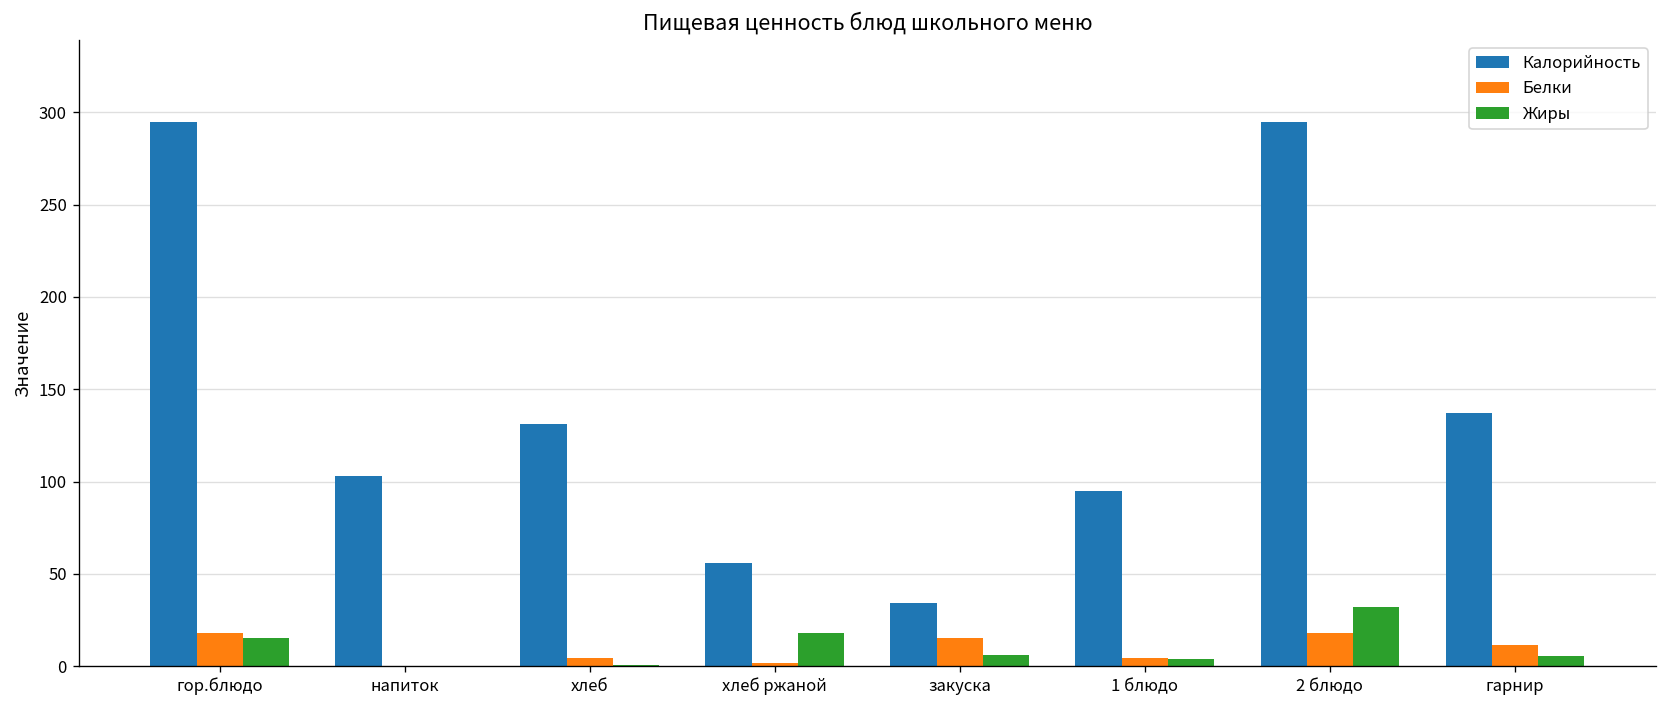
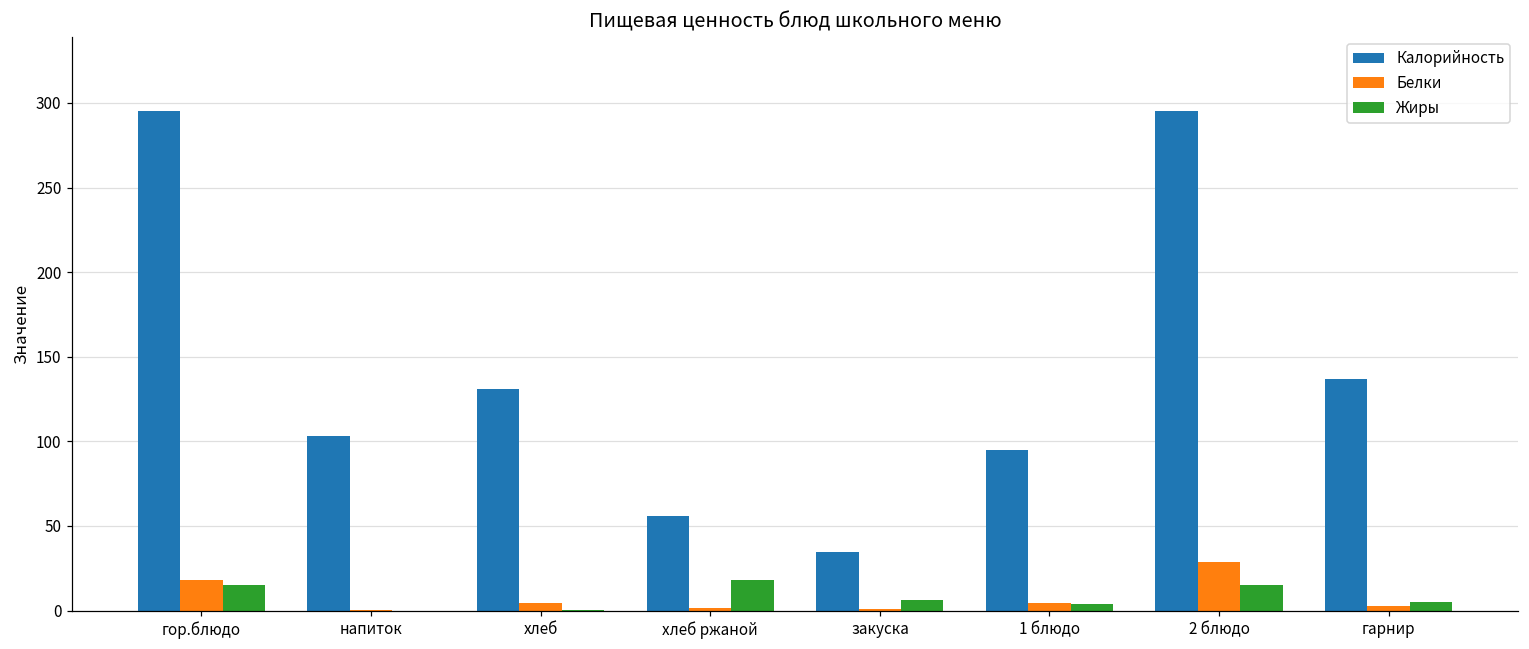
Белки, закуска: 15 -> 1
Белки, 2 блюдо: 18 -> 29
Жиры, 2 блюдо: 32 -> 15
Белки, гарнир: 12 -> 3
